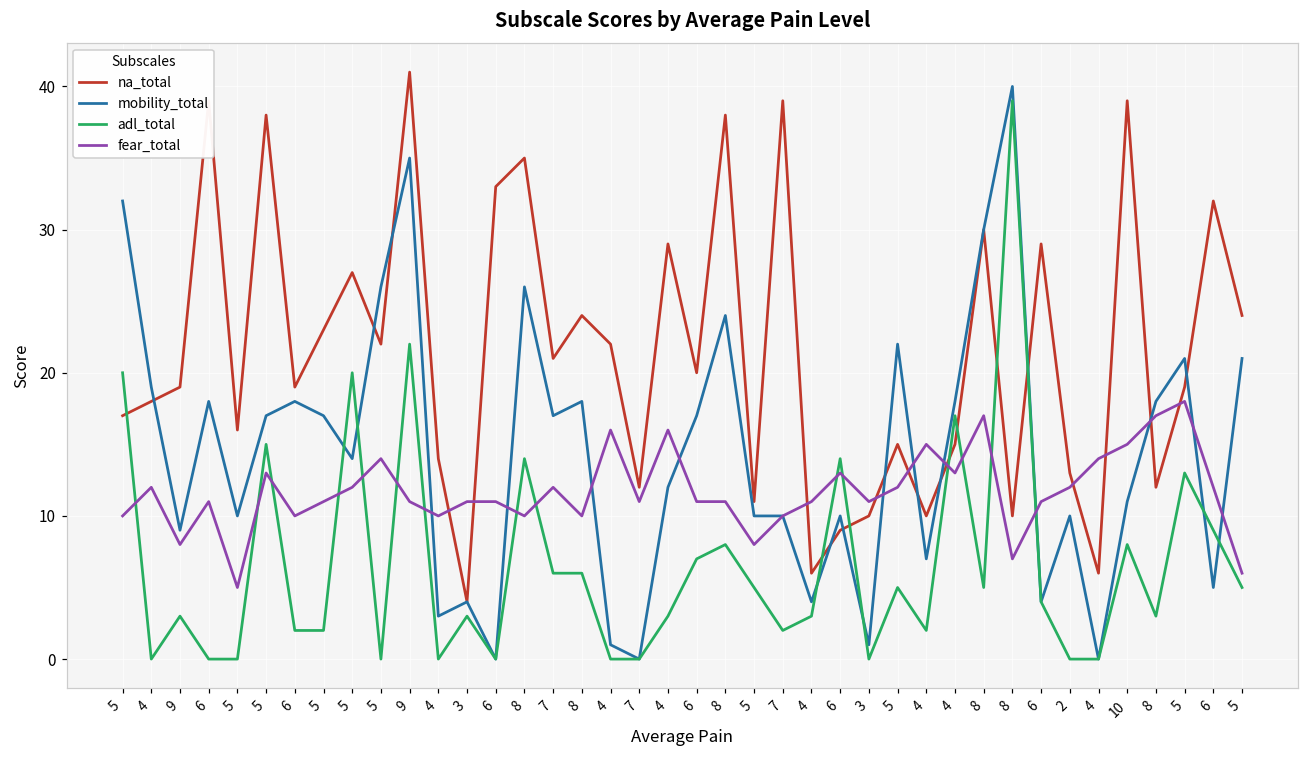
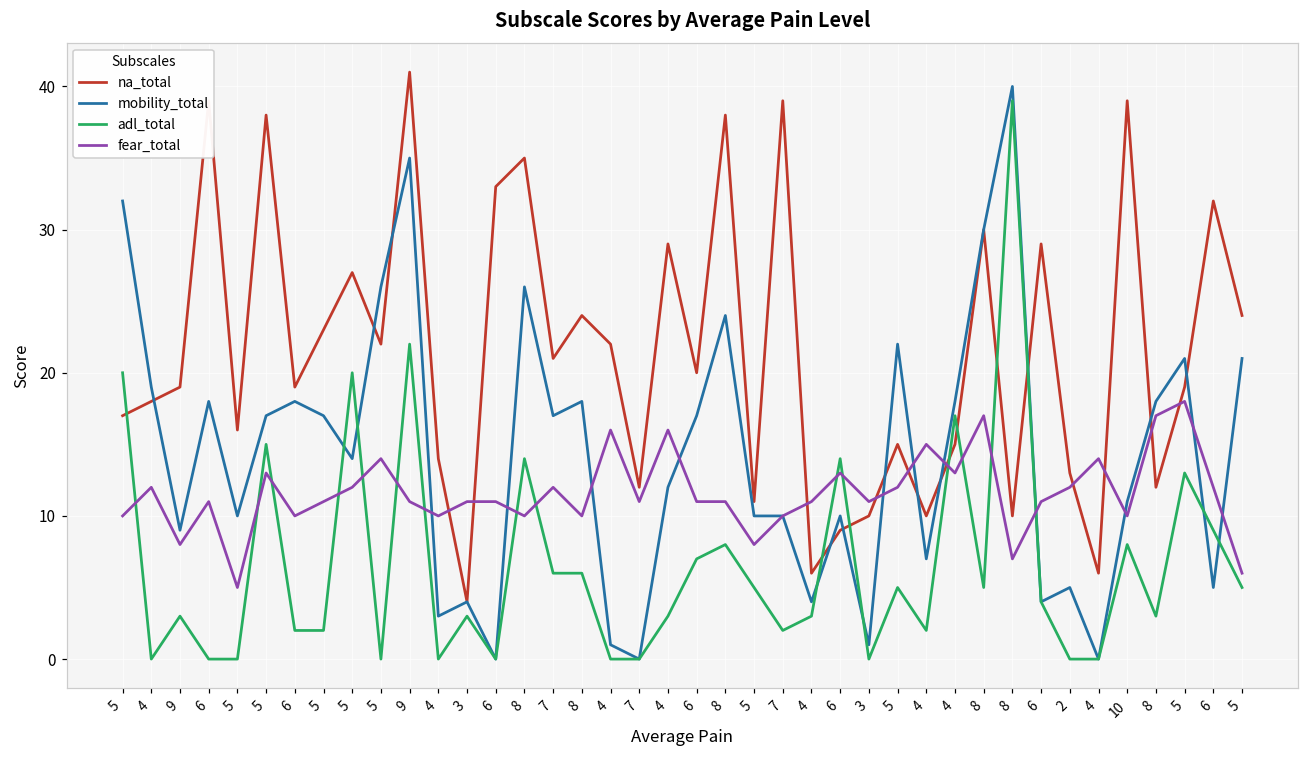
mobility_total, 2: 10 -> 5
fear_total, 10: 15 -> 10
